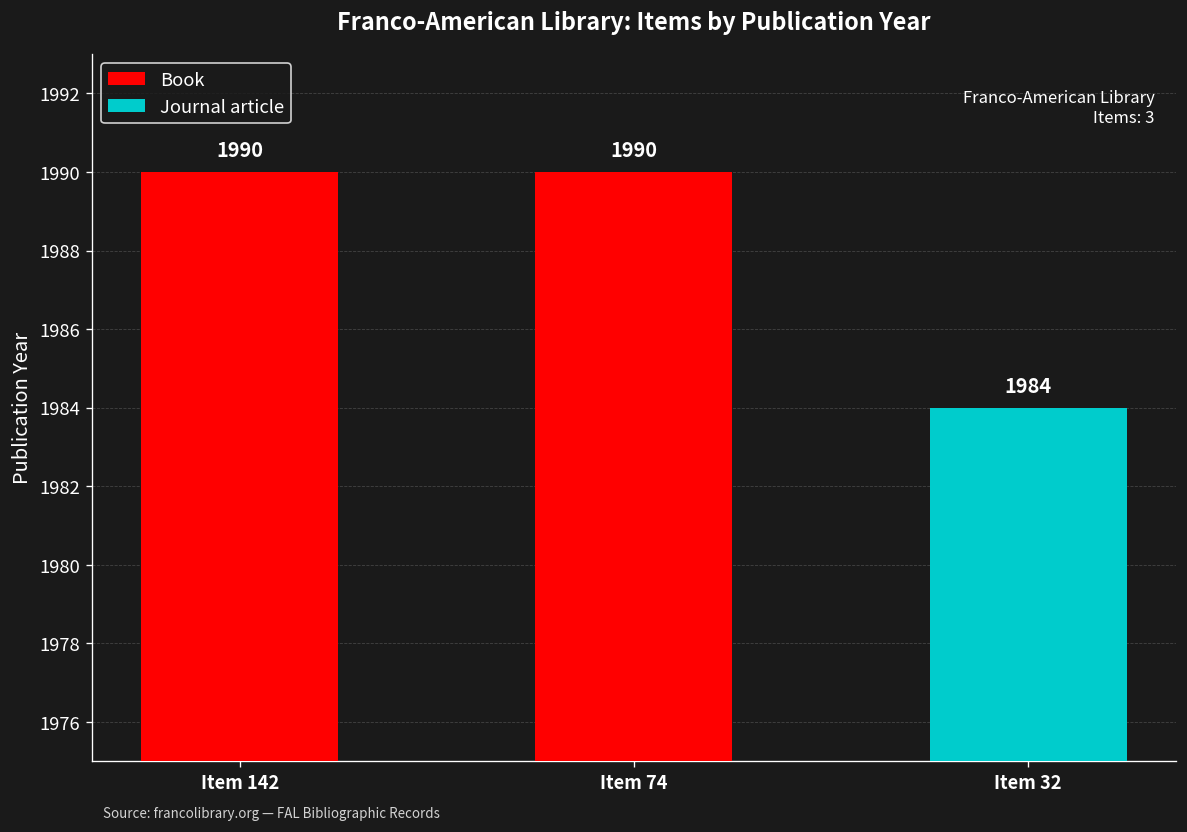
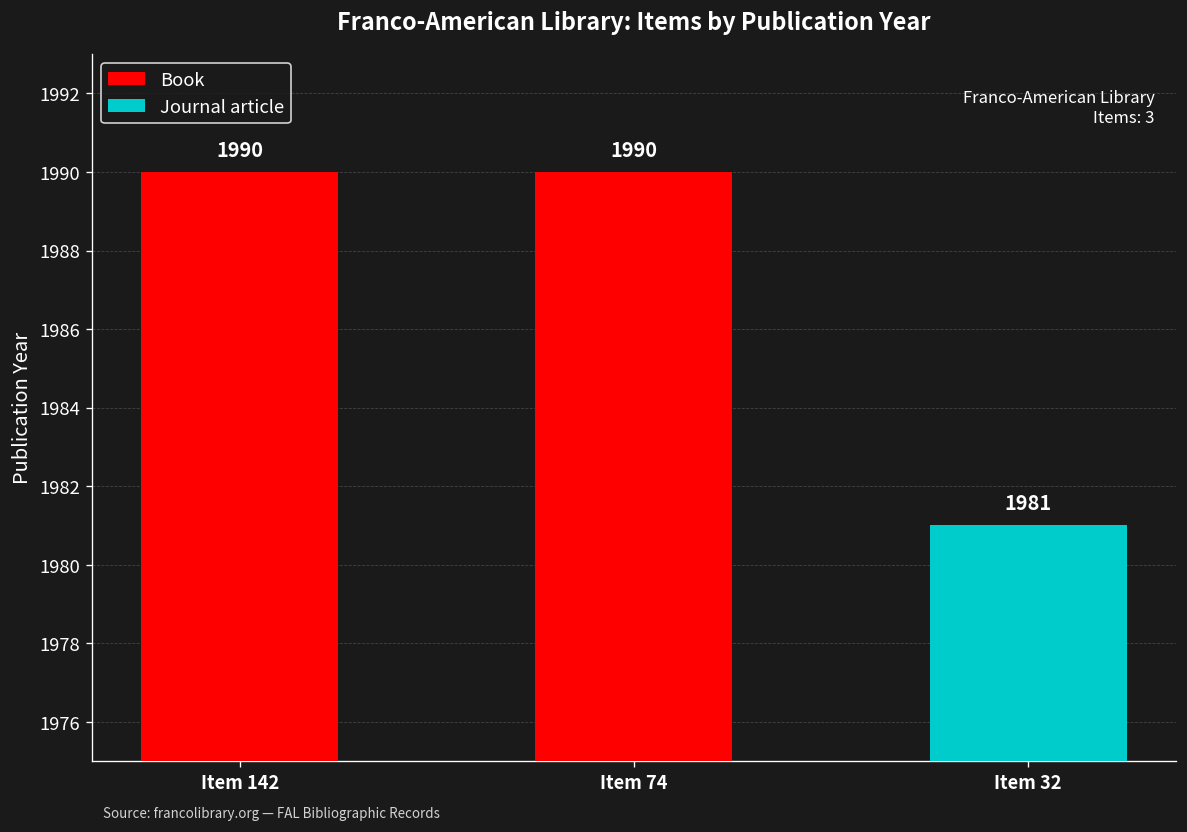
Item 32: 1984 -> 1981
